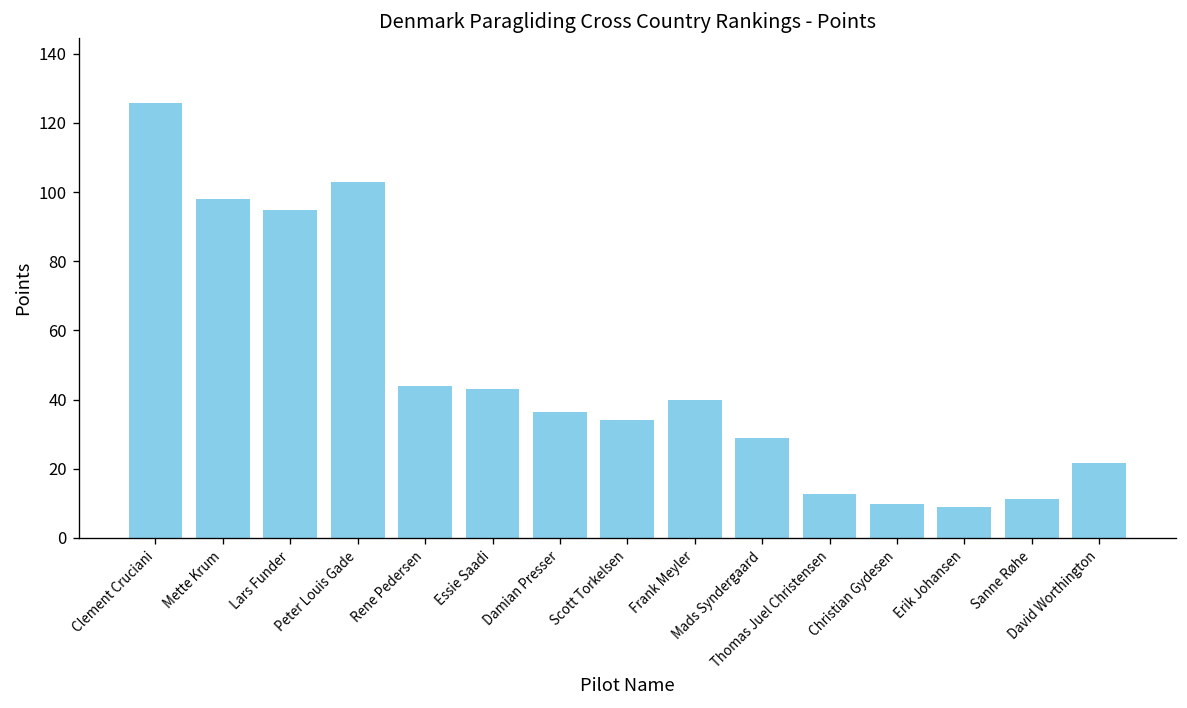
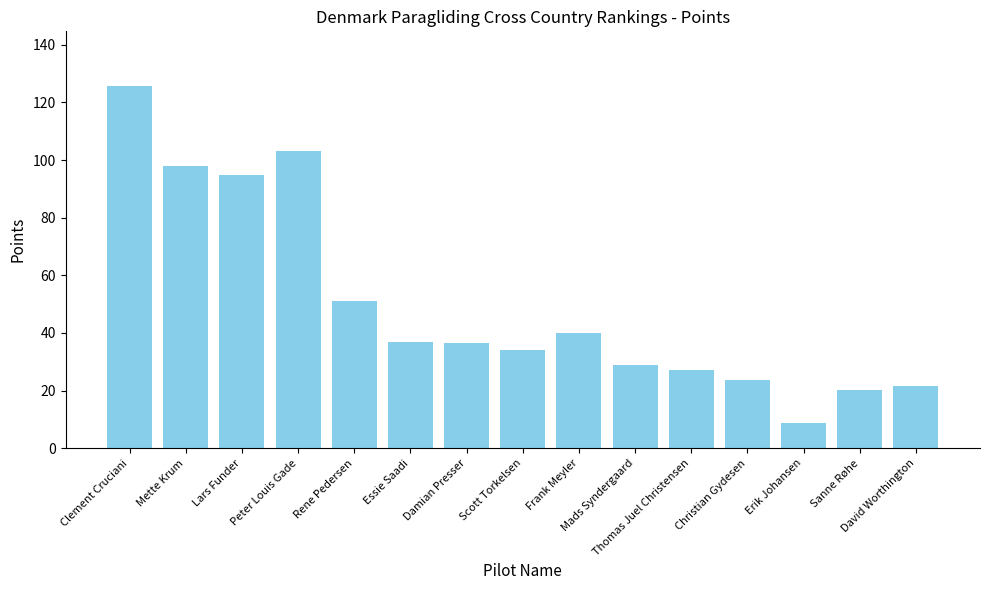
Rene Pedersen: 44 -> 51
Essie Saadi: 43 -> 37
Thomas Juel Christensen: 13 -> 27
Christian Gydesen: 10 -> 24
Sanne Røhe: 11 -> 20
